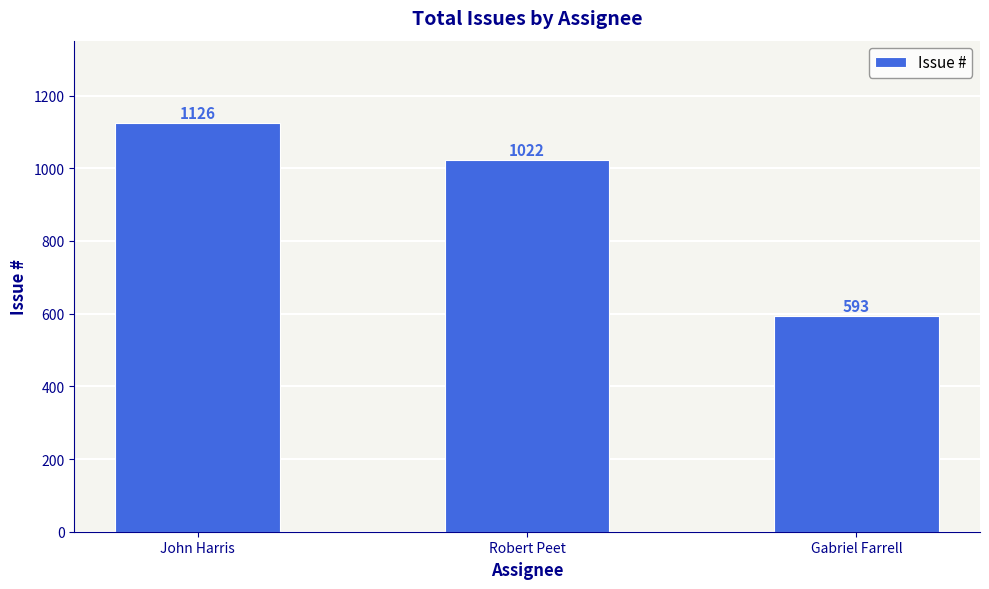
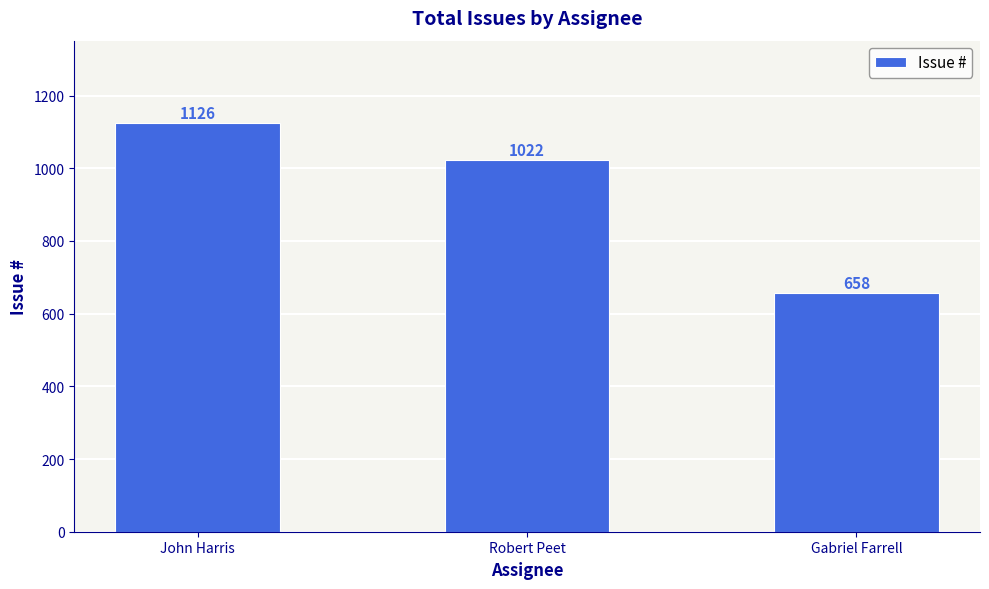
Gabriel Farrell: 593 -> 658
